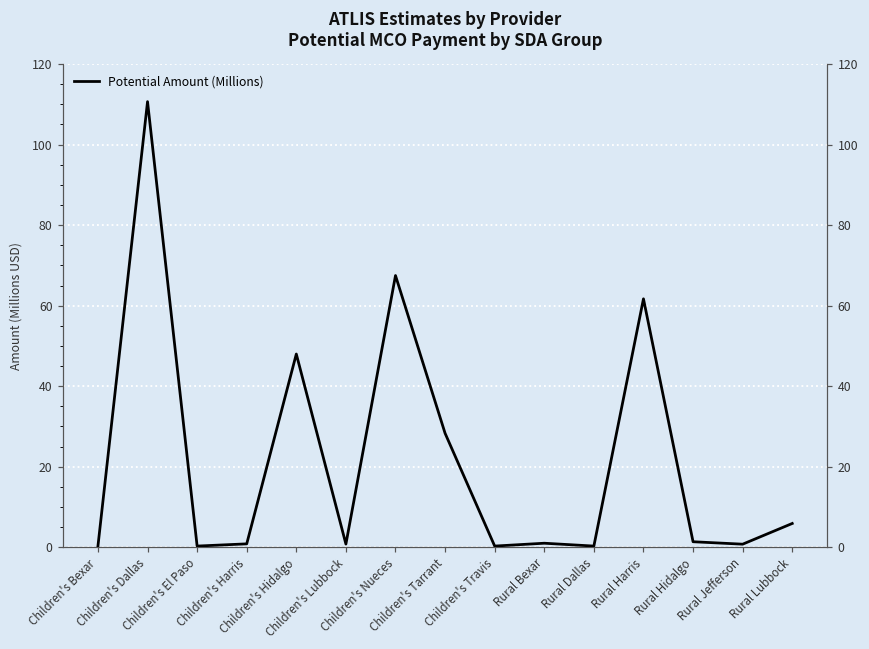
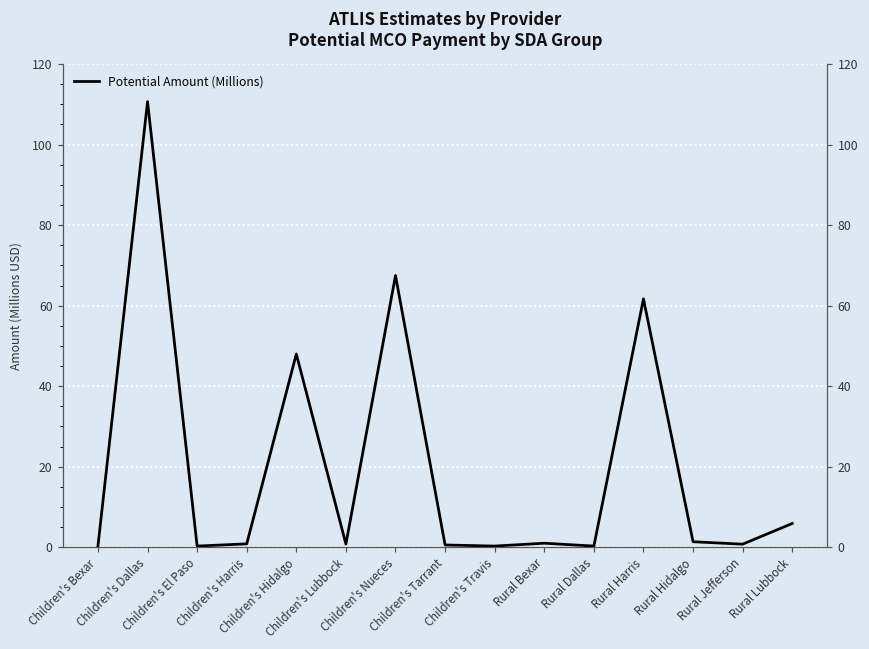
Children's Tarrant: 28 -> 1
